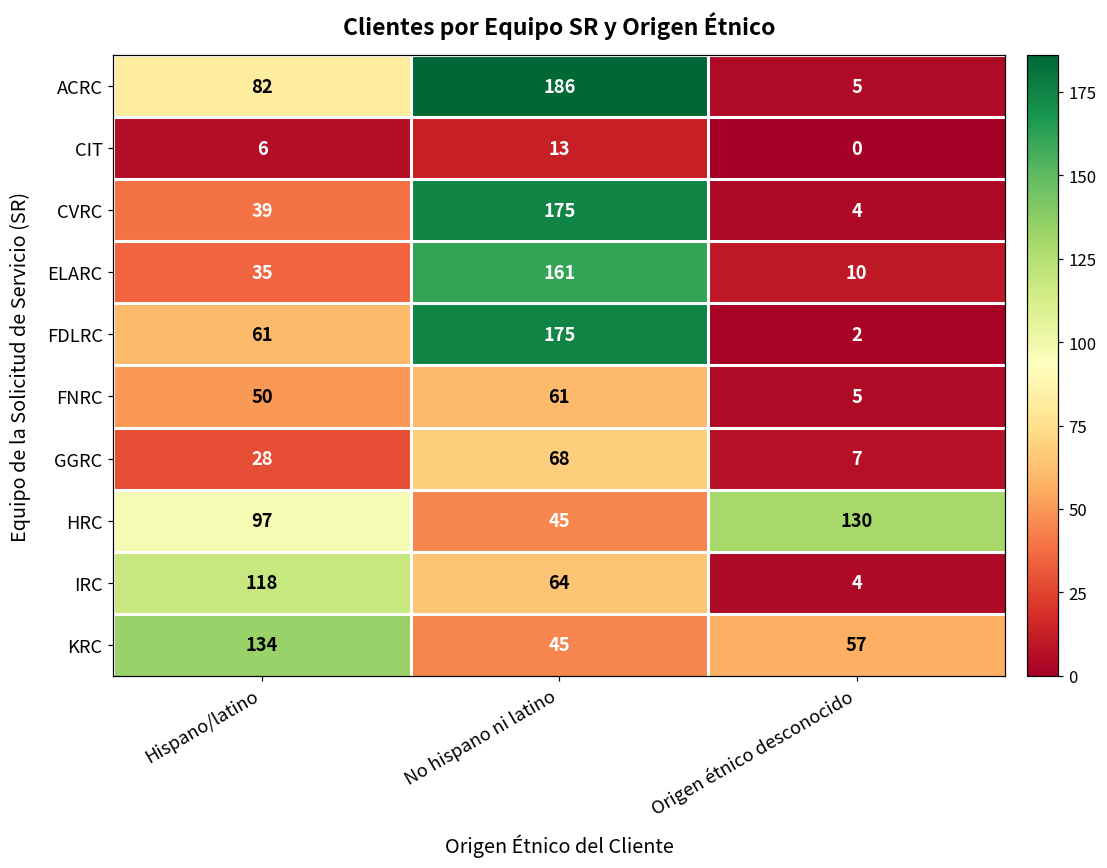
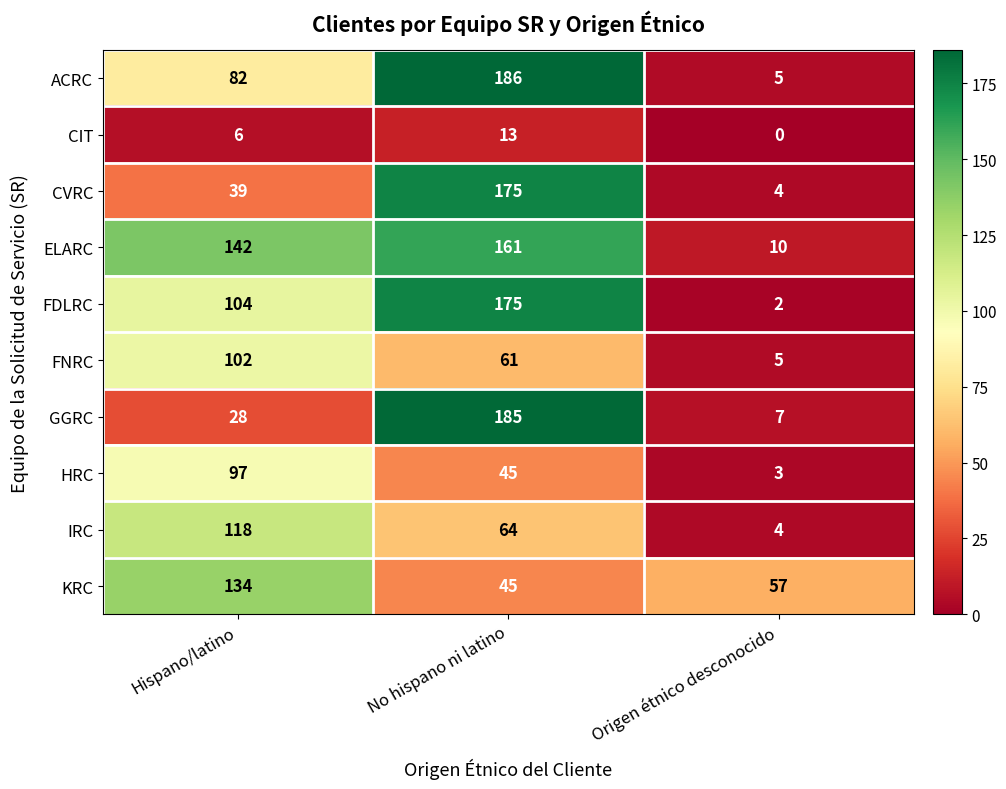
ELARC, Hispano/latino: 35 -> 142
FDLRC, Hispano/latino: 61 -> 104
FNRC, Hispano/latino: 50 -> 102
GGRC, No hispano ni latino: 68 -> 185
HRC, Origen étnico desconocido: 130 -> 3
